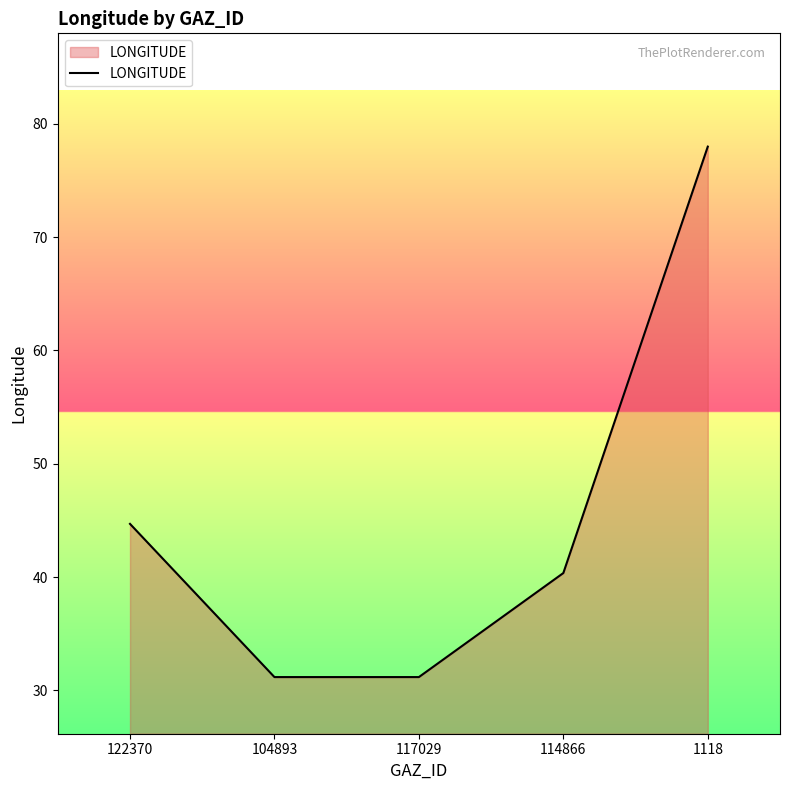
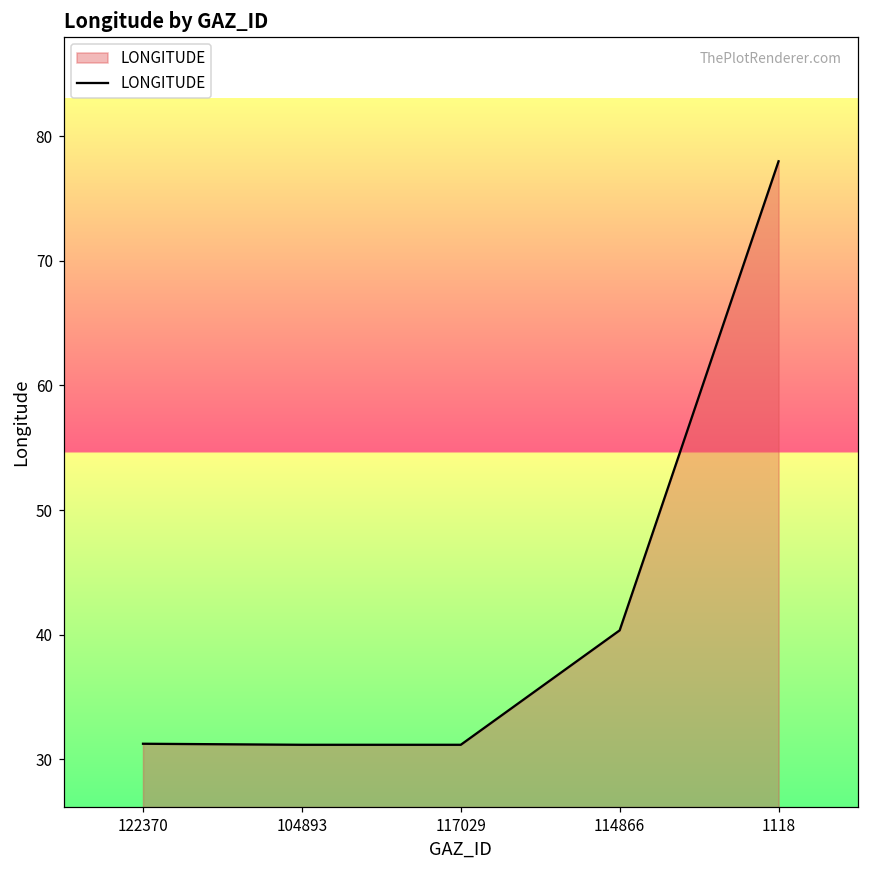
122370: 44.7 -> 31.3
